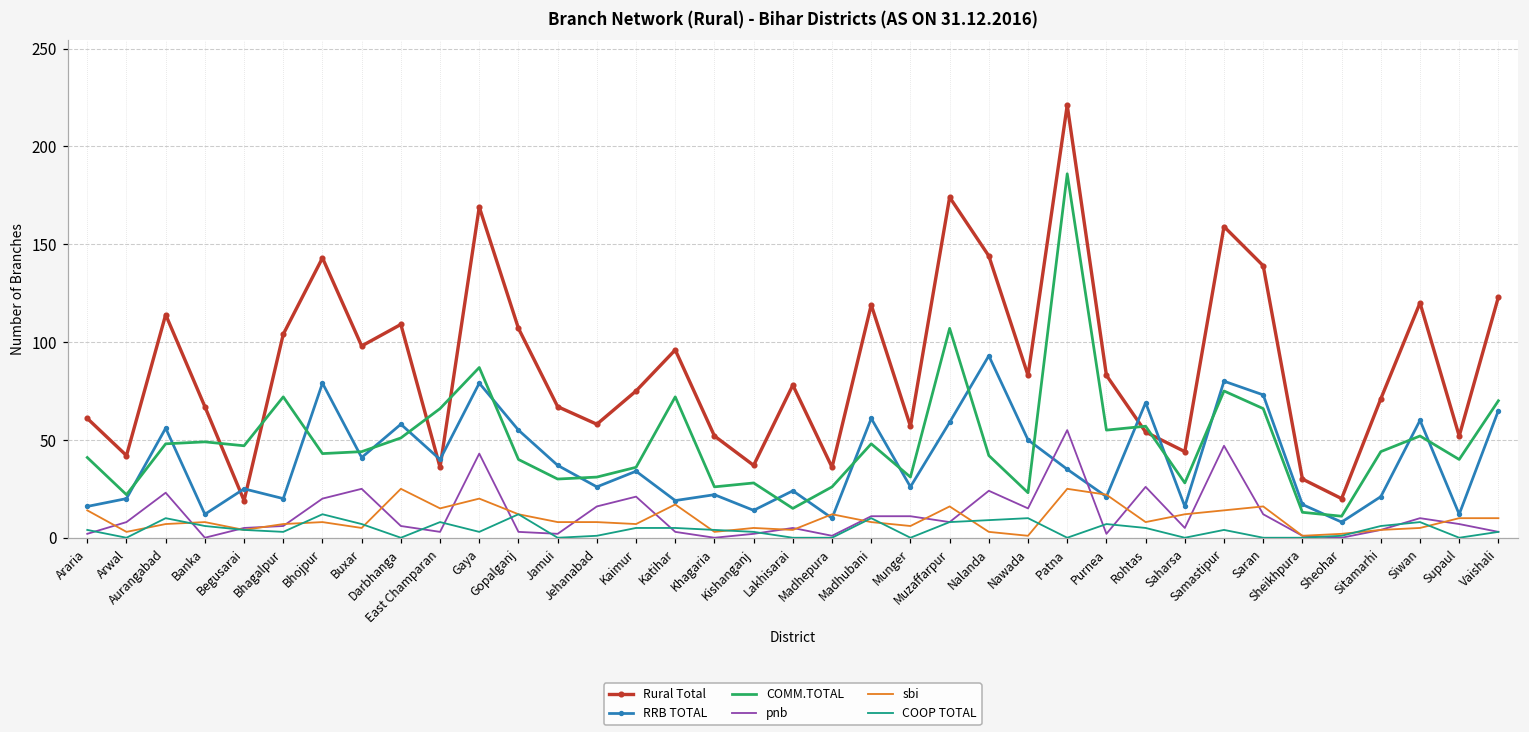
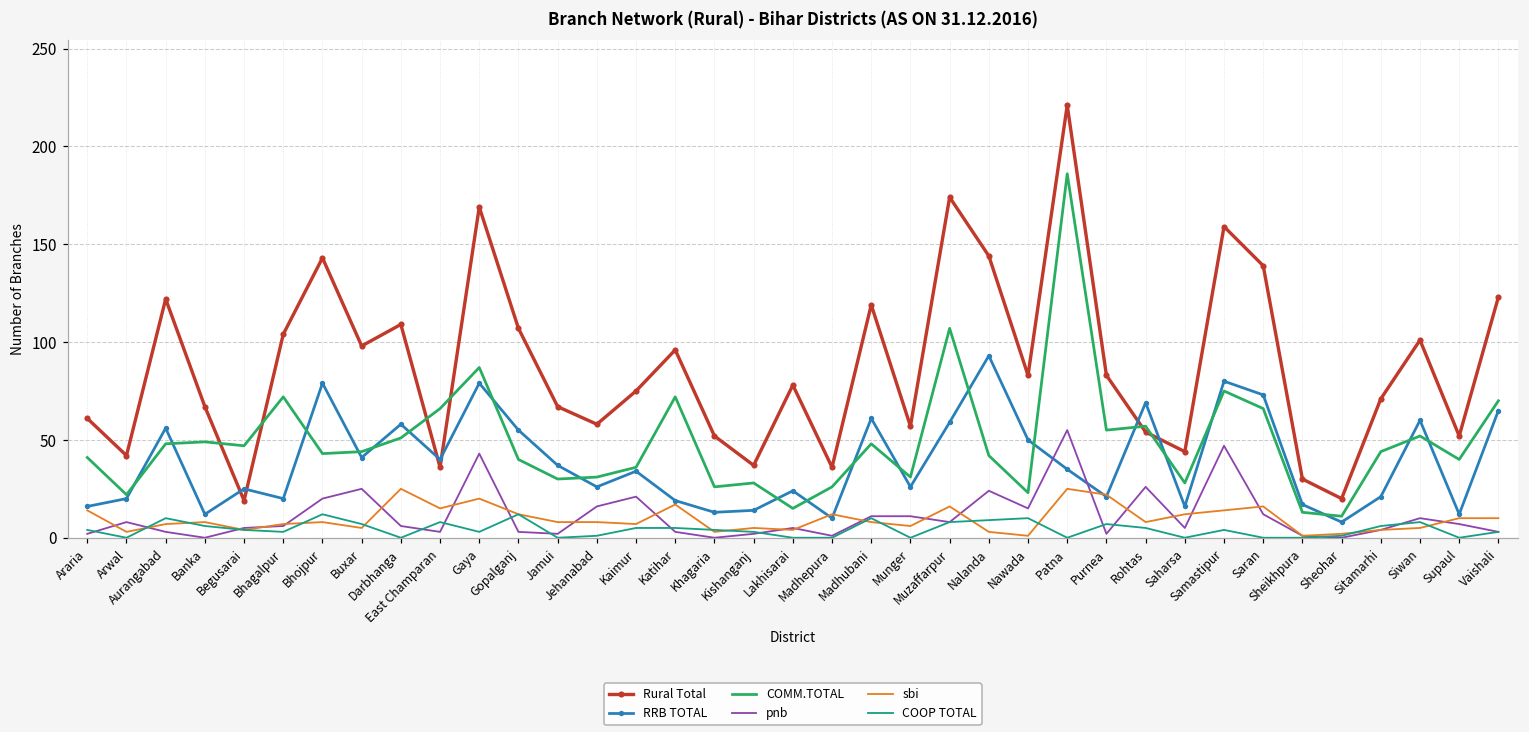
Rural Total, Aurangabad: 114 -> 122
pnb, Aurangabad: 23 -> 3
RRB TOTAL, Khagaria: 22 -> 13
Rural Total, Siwan: 120 -> 101
